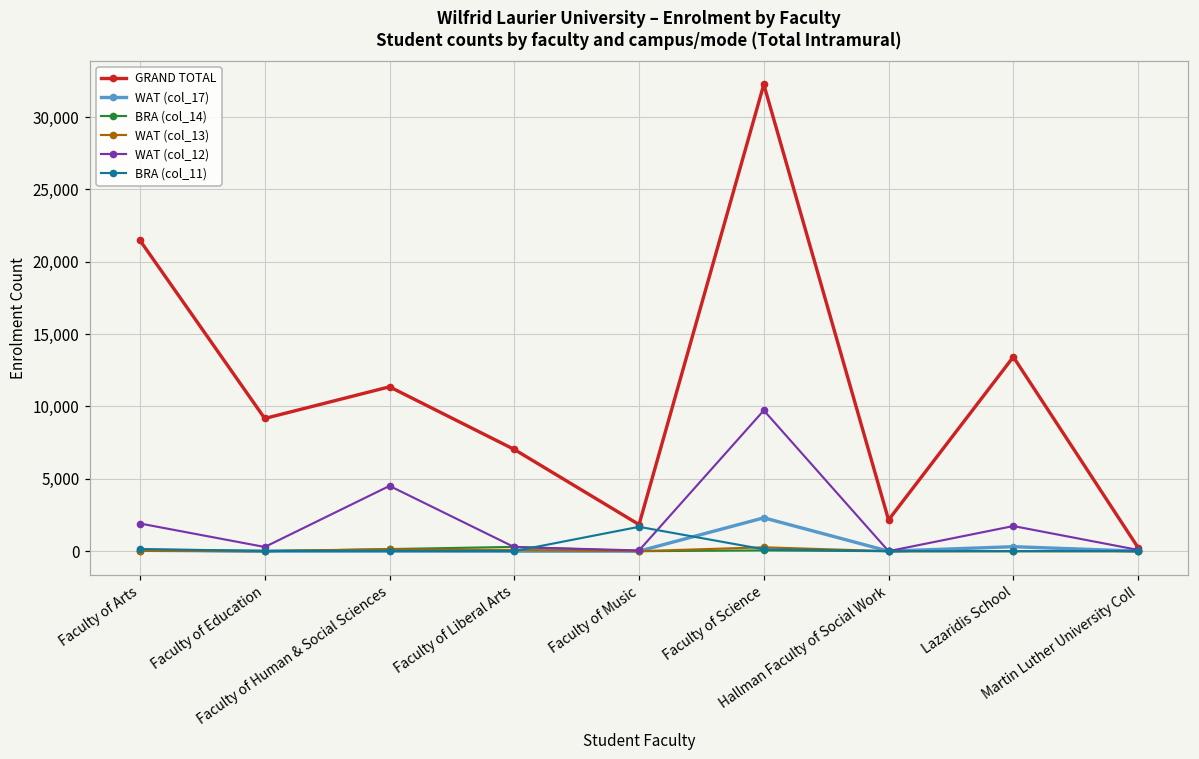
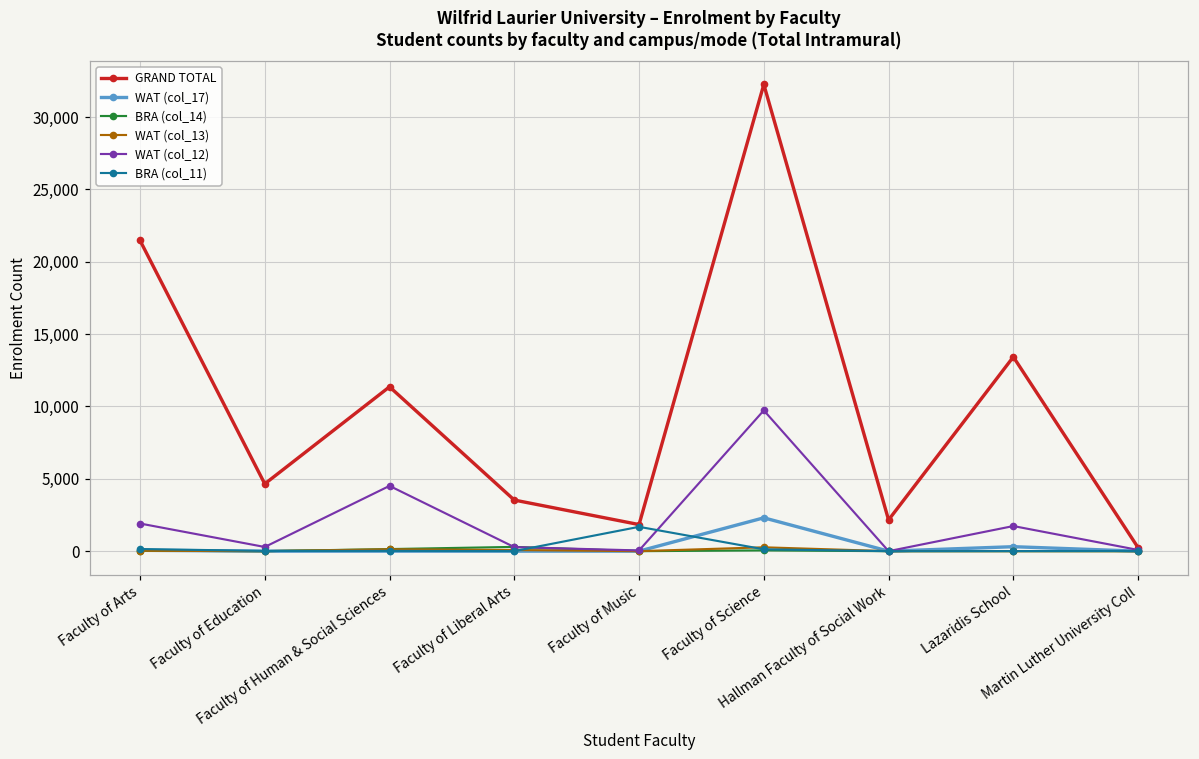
GRAND TOTAL, Faculty of Education: 9,200 -> 4,700
GRAND TOTAL, Faculty of Liberal Arts: 7,000 -> 3,500
